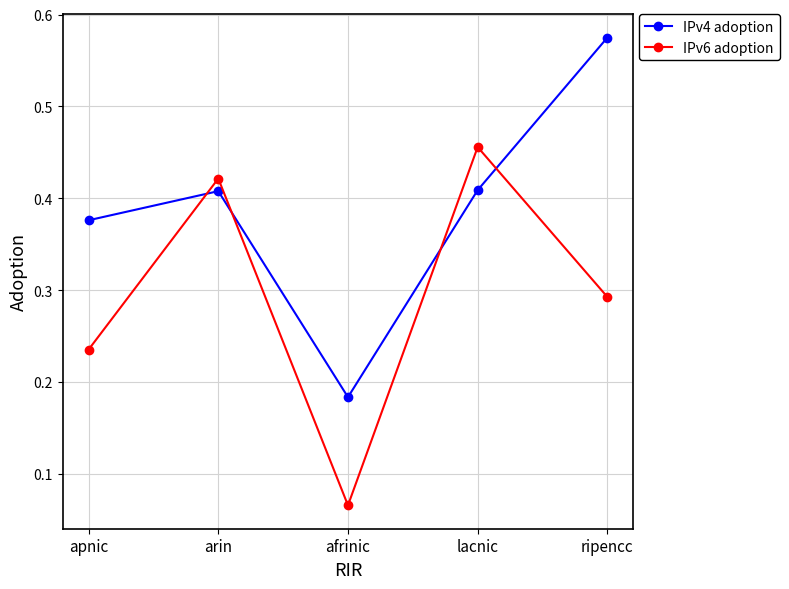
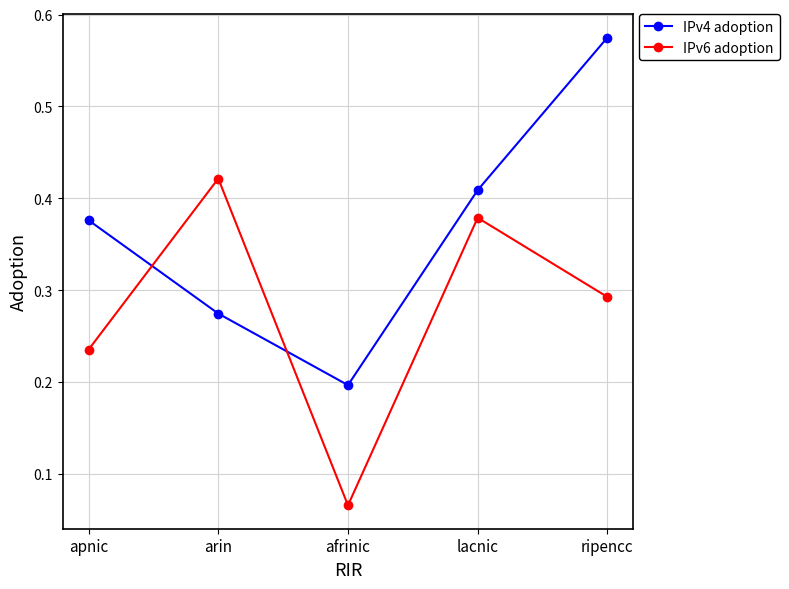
IPv4 adoption, arin: 0.41 -> 0.27
IPv4 adoption, afrinic: 0.18 -> 0.20
IPv6 adoption, lacnic: 0.46 -> 0.38
